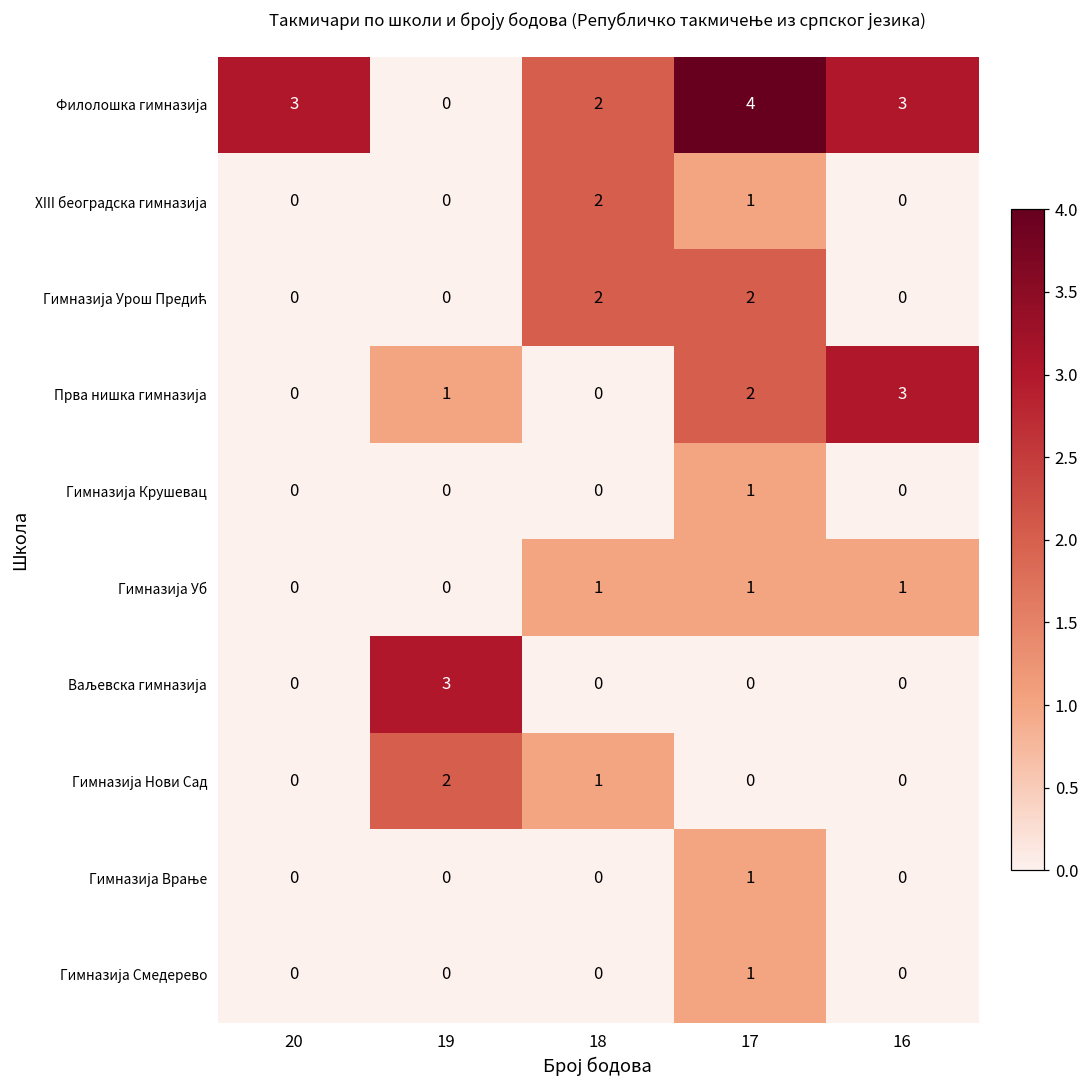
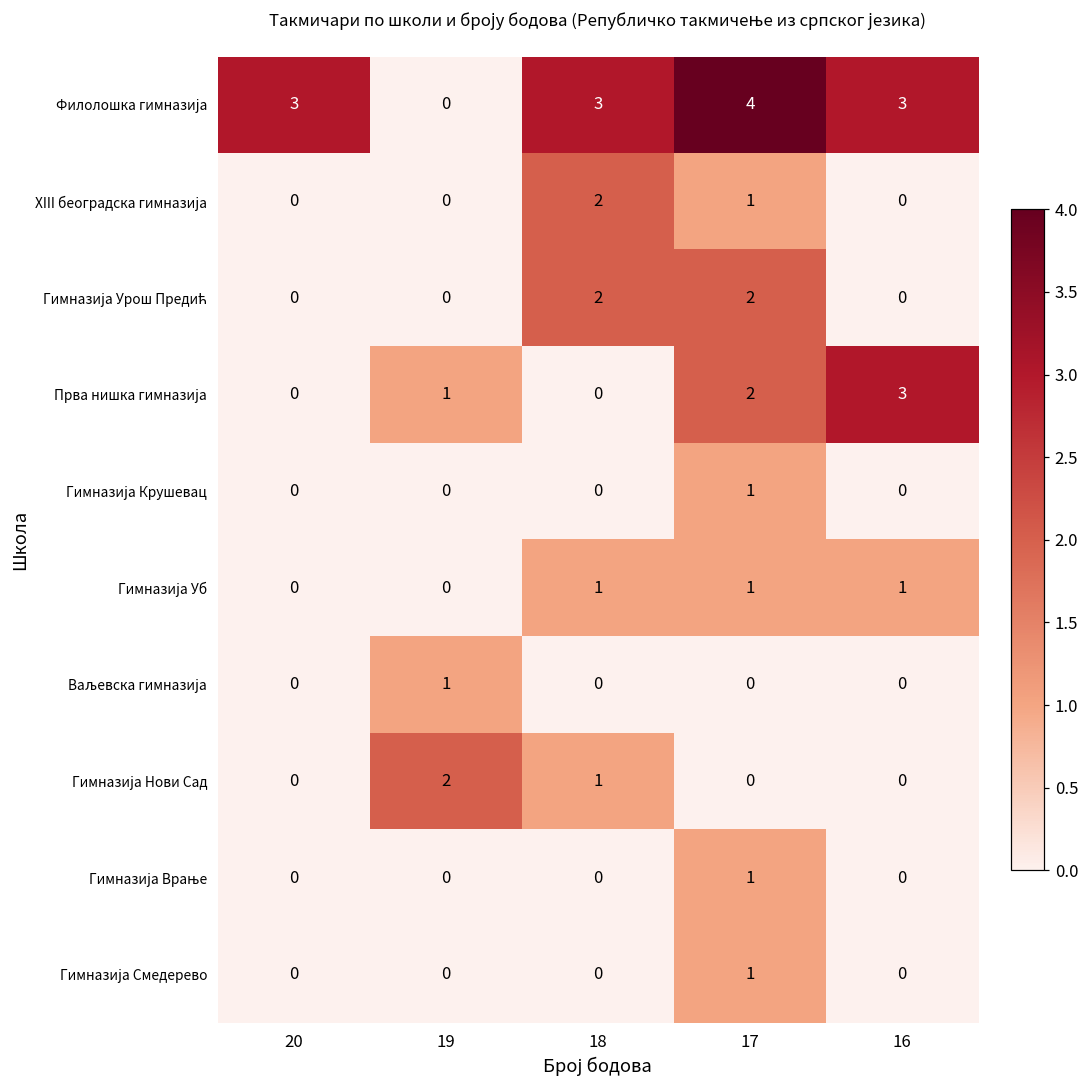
Филолошка гимназија, 18: 2 -> 3
Ваљевска гимназија, 19: 3 -> 1
